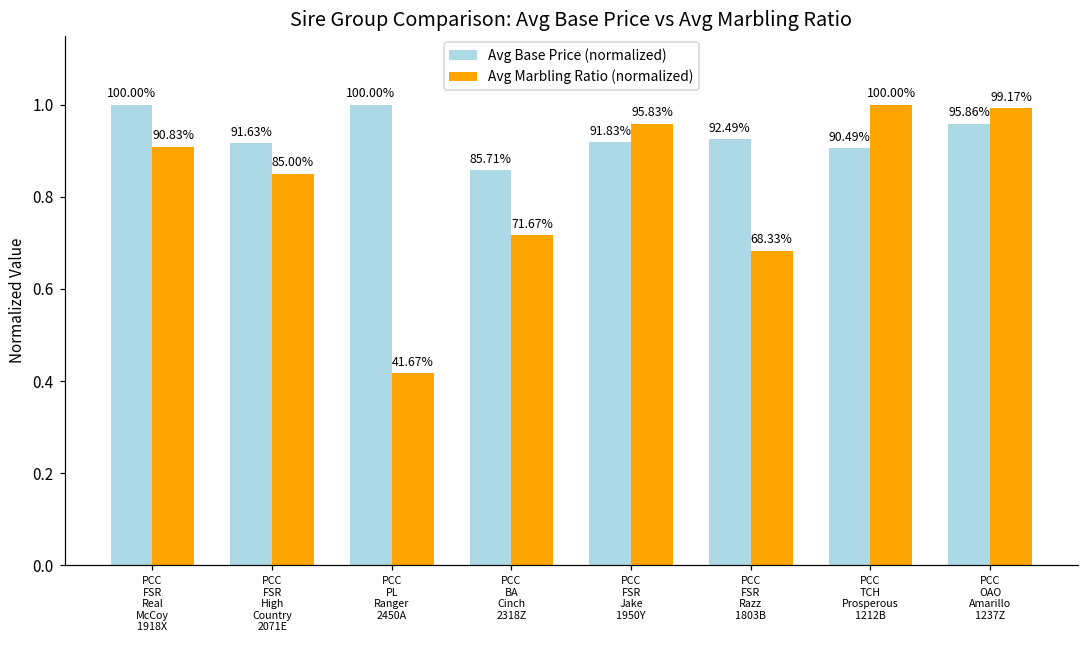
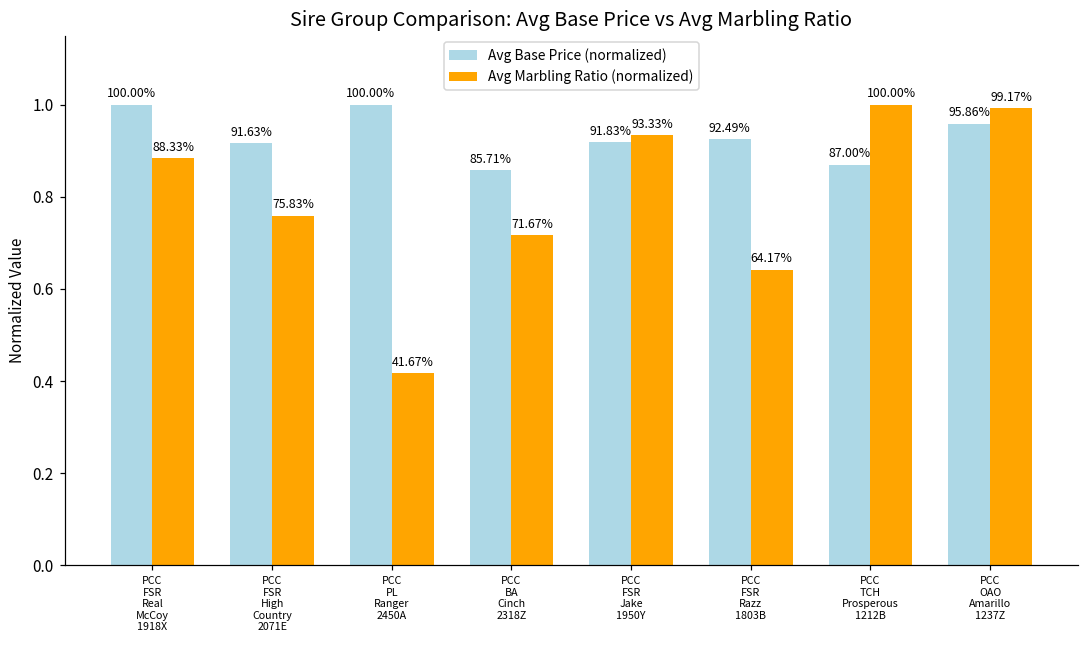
Avg Marbling Ratio (normalized), PCC FSR Real McCoy 1918X: 90.83% -> 88.33%
Avg Marbling Ratio (normalized), PCC FSR High Country 2071E: 85.00% -> 75.83%
Avg Marbling Ratio (normalized), PCC FSR Jake 1950Y: 95.83% -> 93.33%
Avg Marbling Ratio (normalized), PCC FSR Razz 1803B: 68.33% -> 64.17%
Avg Base Price (normalized), PCC TCH Prosperous 1212B: 90.49% -> 87.00%
